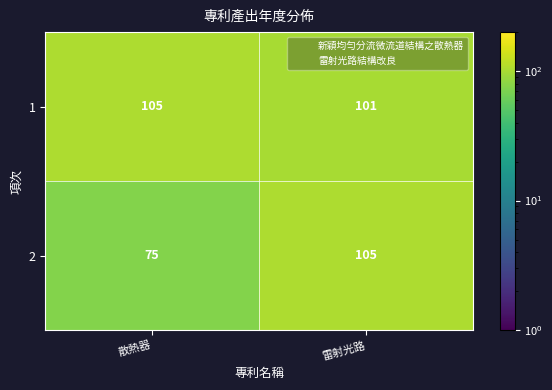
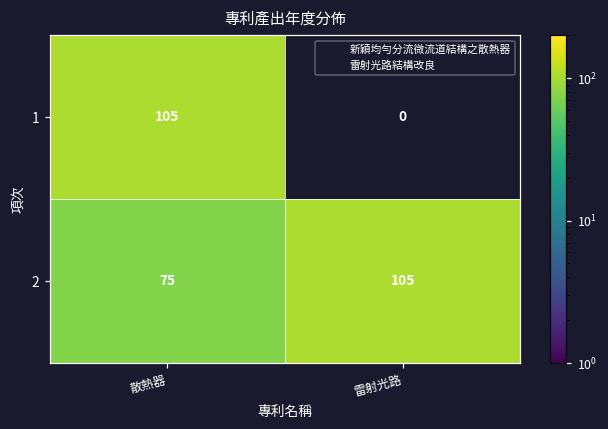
1, 雷射光路: 101 -> 0
